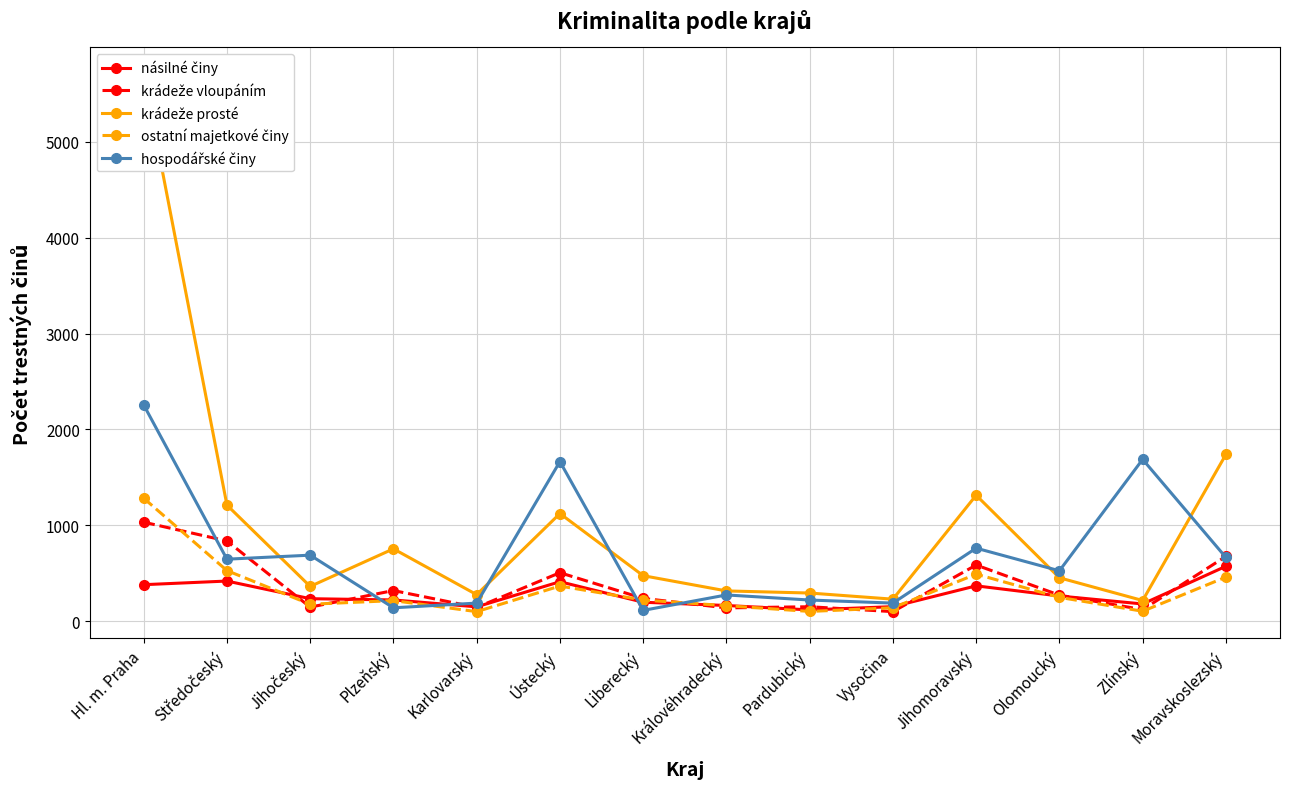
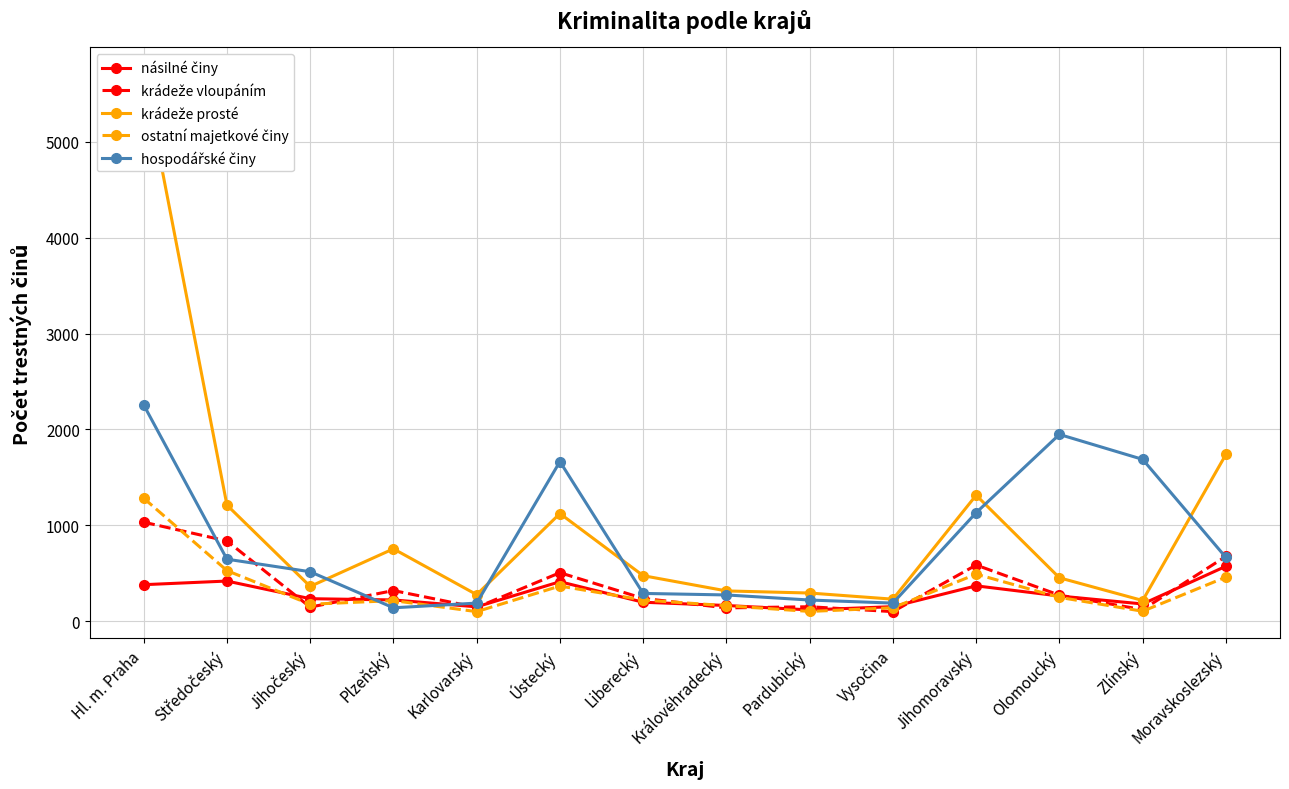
hospodářské činy, Jihočeský: 700 -> 500
hospodářské činy, Liberecký: 100 -> 300
hospodářské činy, Jihomoravský: 800 -> 1100
hospodářské činy, Olomoucký: 500 -> 1900
